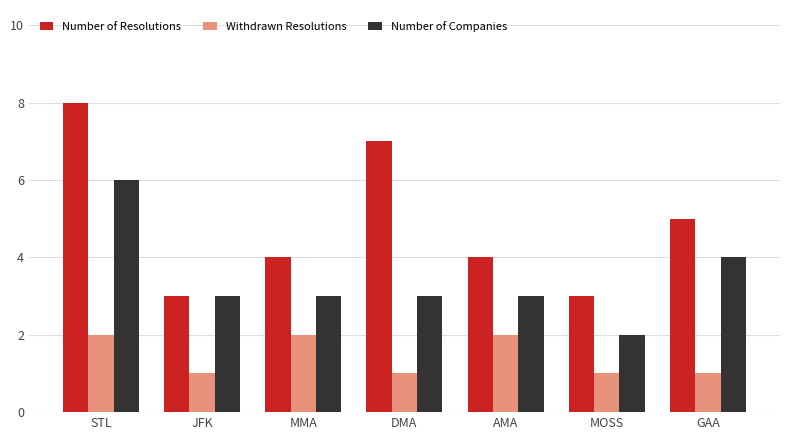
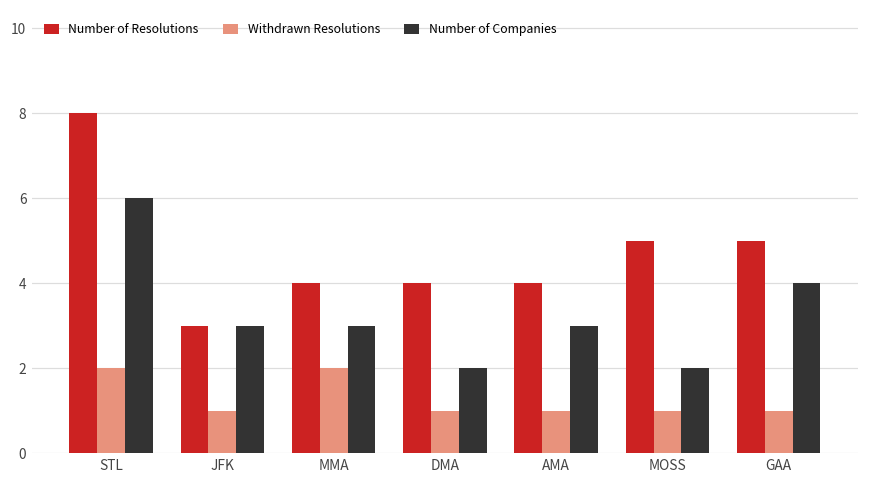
Number of Resolutions, DMA: 7 -> 4
Number of Companies, DMA: 3 -> 2
Withdrawn Resolutions, AMA: 2 -> 1
Number of Resolutions, MOSS: 3 -> 5
